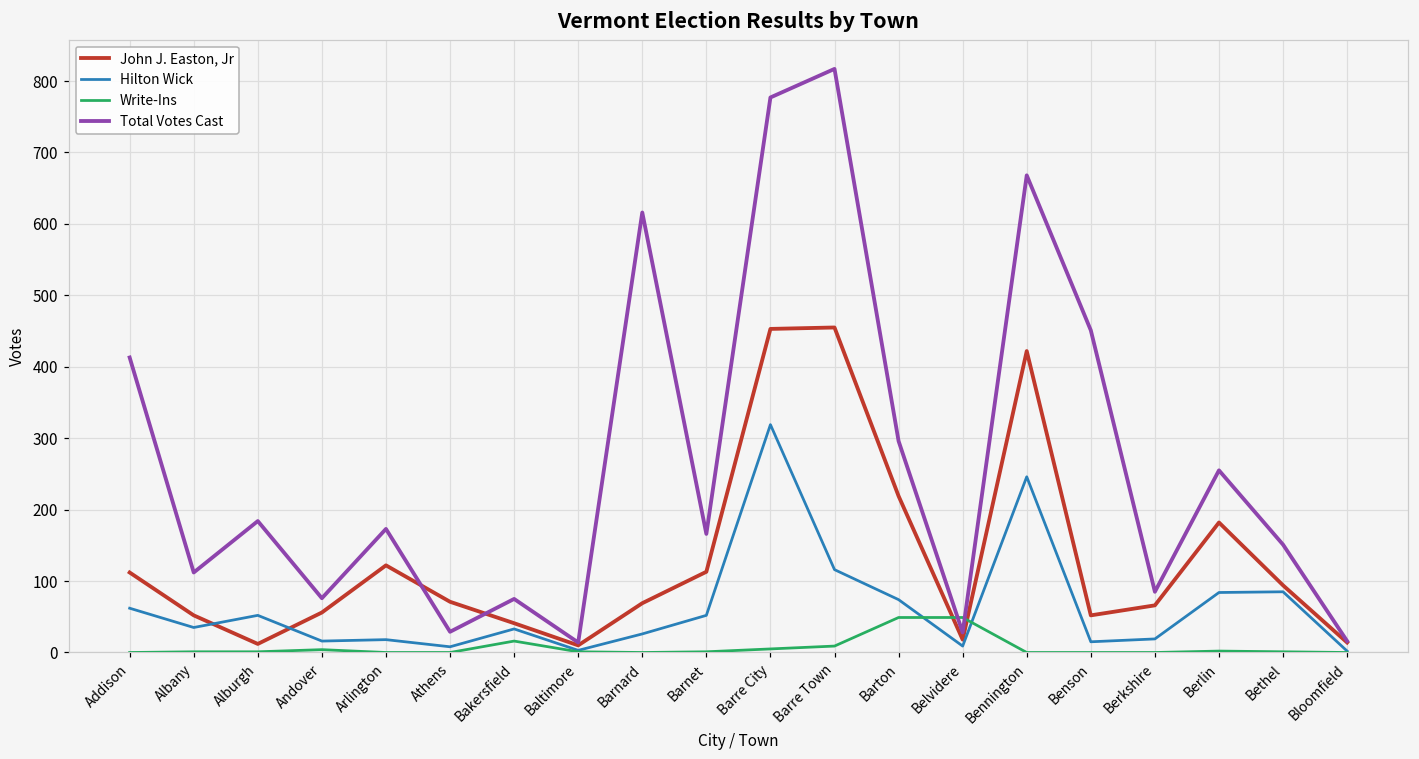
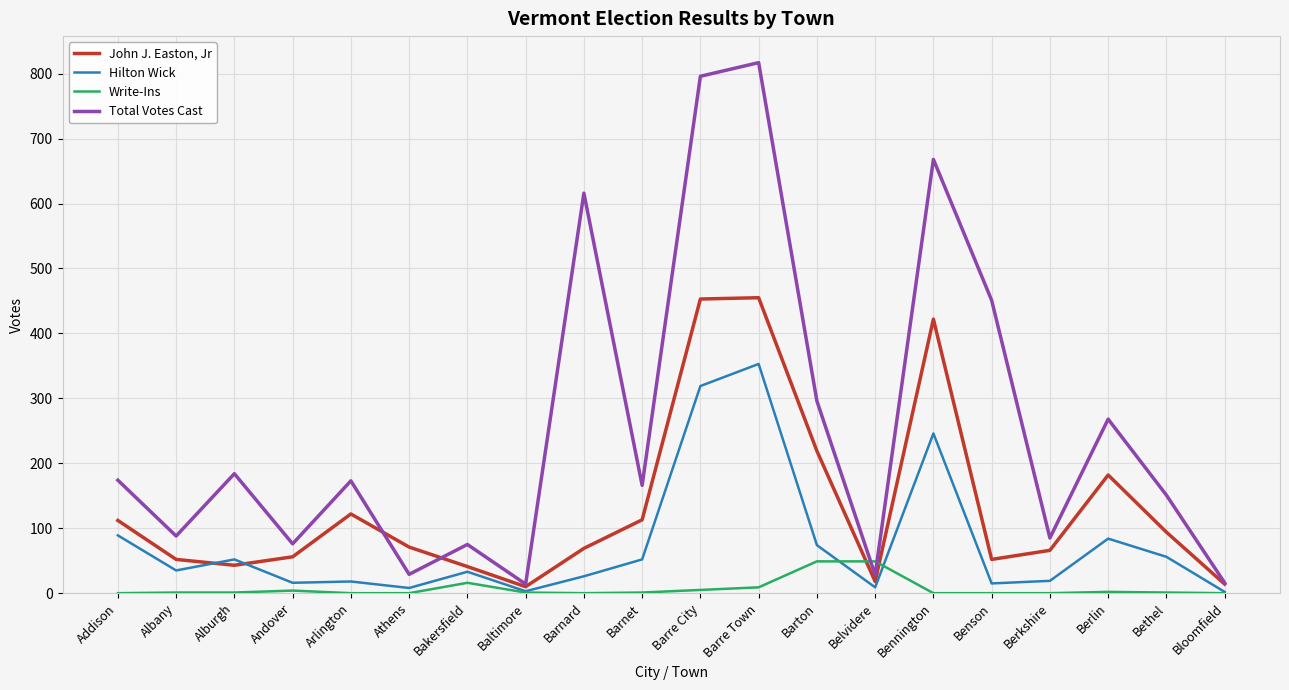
Hilton Wick, Addison: 60 -> 90
Total Votes Cast, Addison: 410 -> 170
Total Votes Cast, Albany: 110 -> 90
John J. Easton, Jr, Alburgh: 10 -> 40
Total Votes Cast, Barre City: 780 -> 800
Hilton Wick, Barre Town: 120 -> 350
Total Votes Cast, Berlin: 260 -> 270
Hilton Wick, Bethel: 90 -> 60
